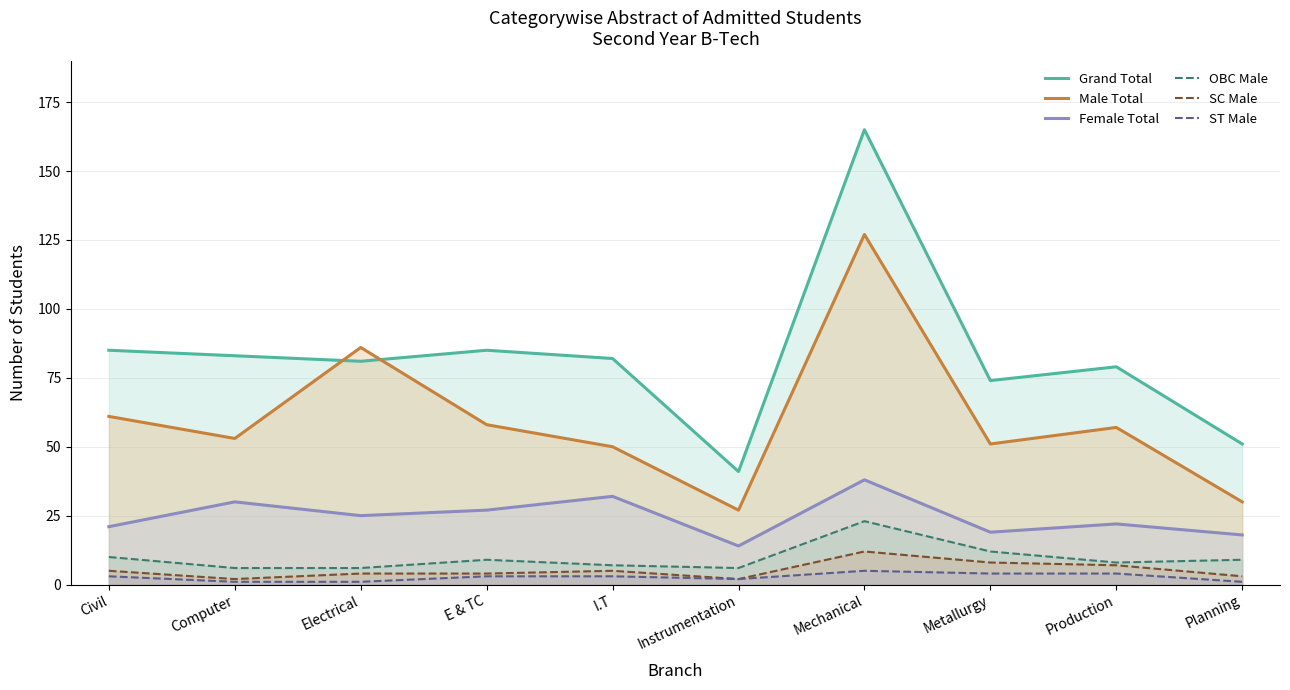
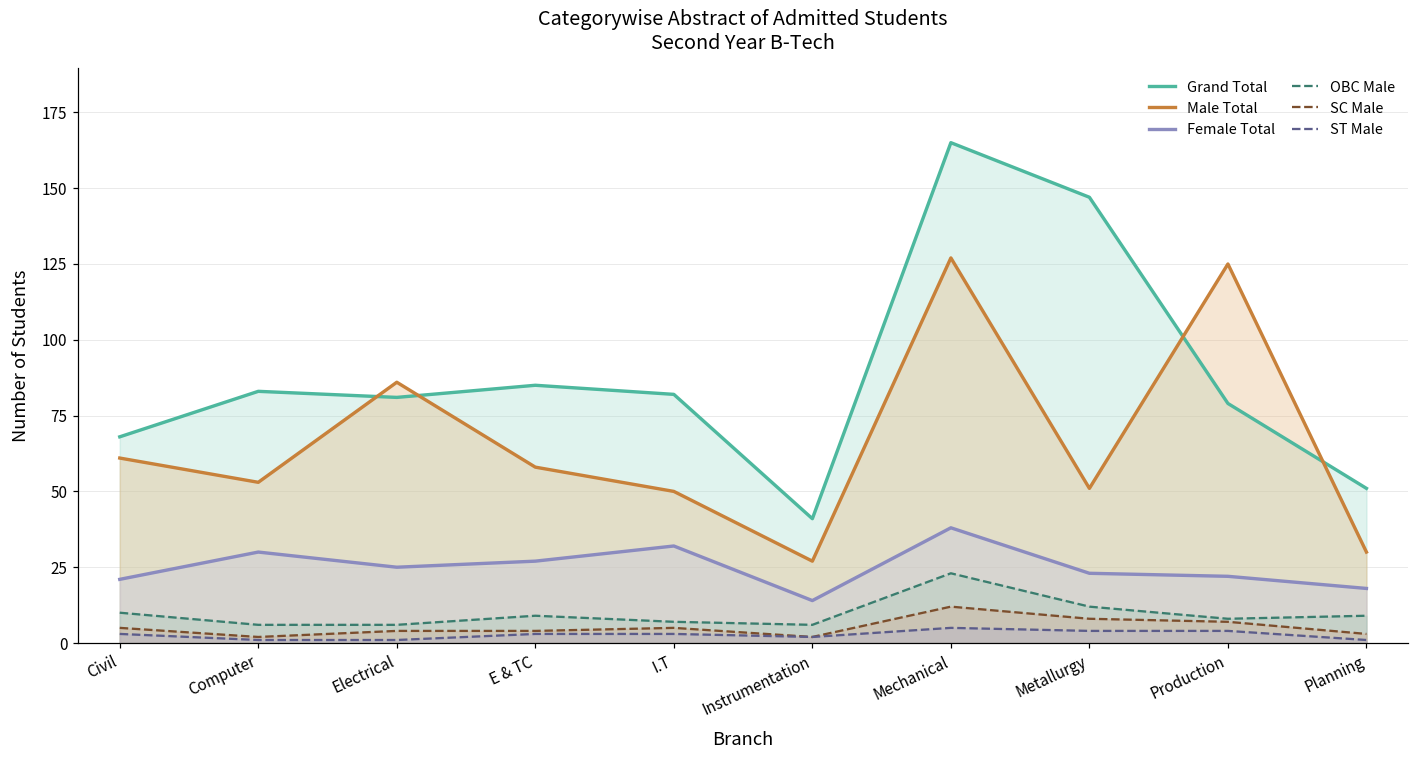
Grand Total, Civil: 85 -> 68
Grand Total, Metallurgy: 74 -> 147
Female Total, Metallurgy: 19 -> 23
Male Total, Production: 57 -> 125
